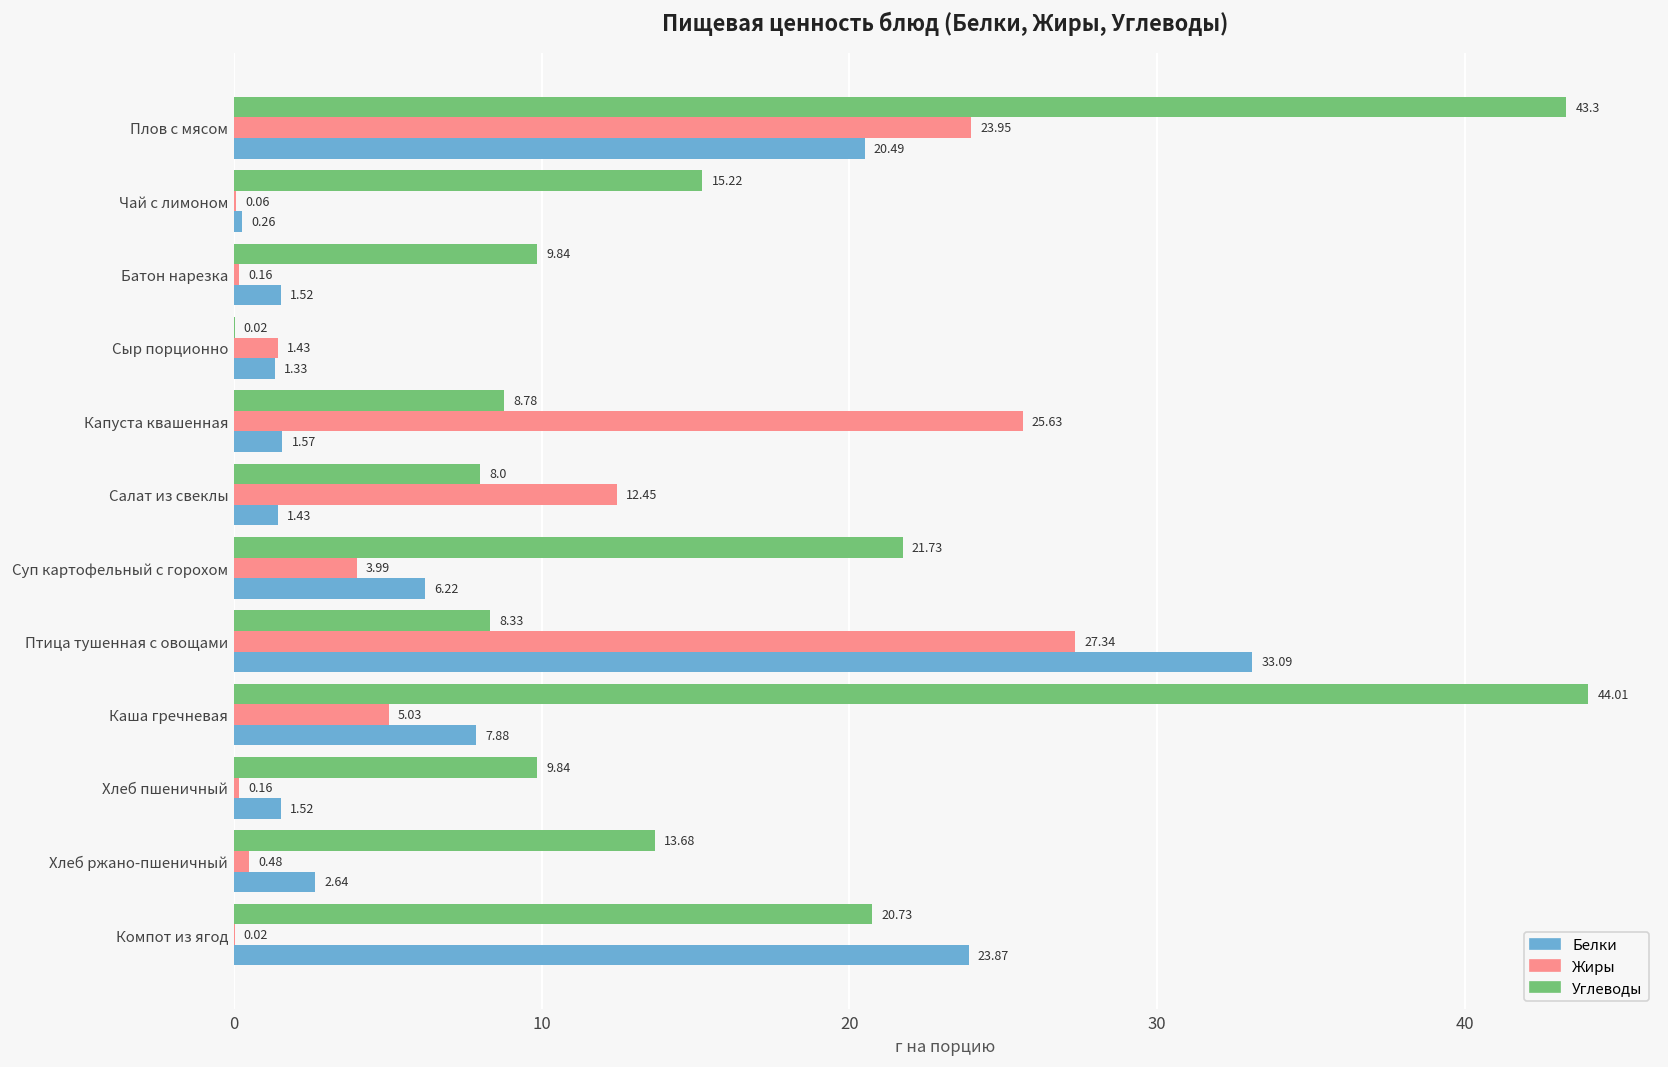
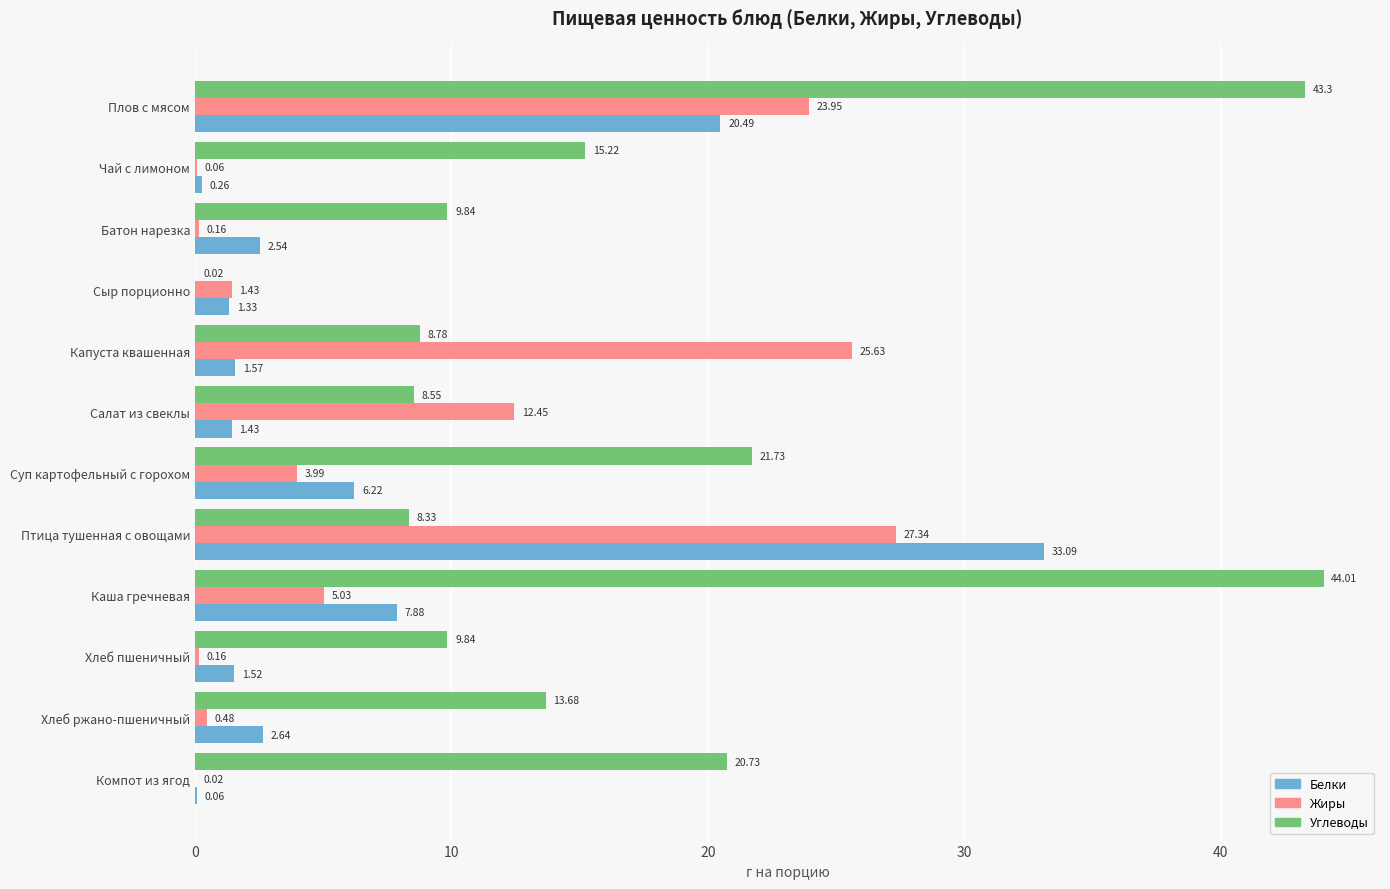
Белки, Батон нарезка: 1.52 -> 2.54
Углеводы, Салат из свеклы: 8.0 -> 8.55
Белки, Компот из ягод: 23.87 -> 0.06
